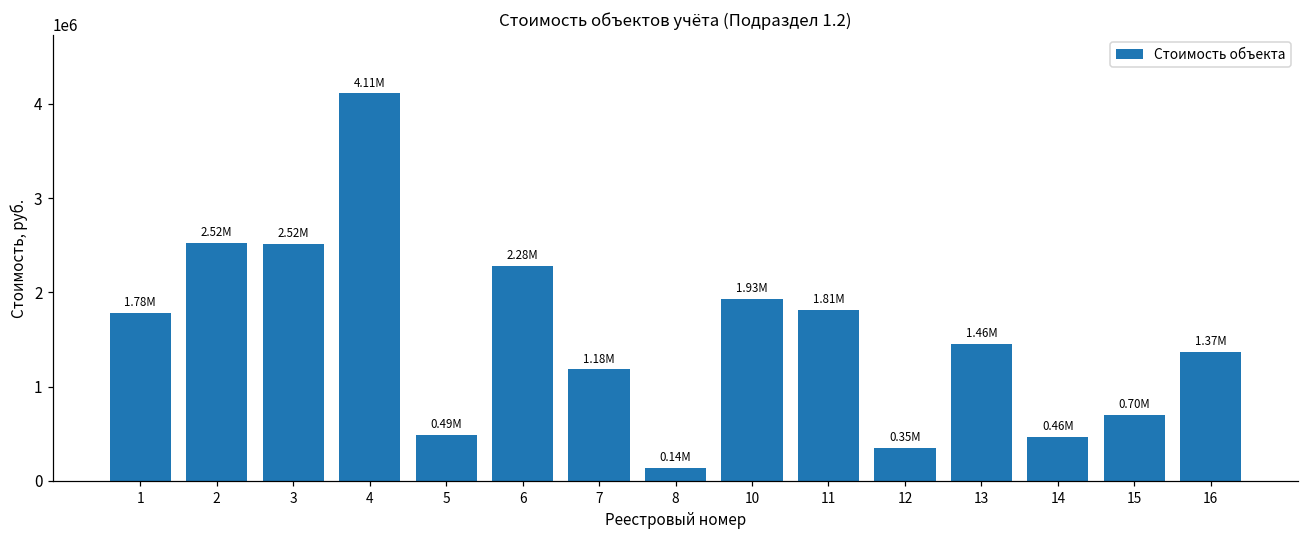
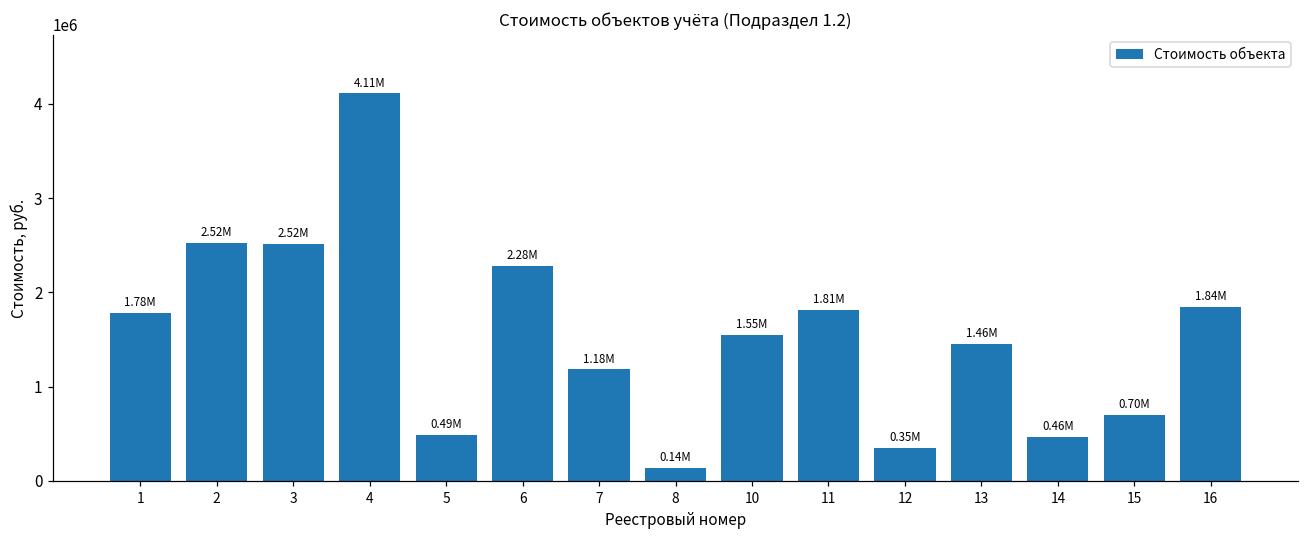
10: 1.93M -> 1.55M
16: 1.37M -> 1.84M
